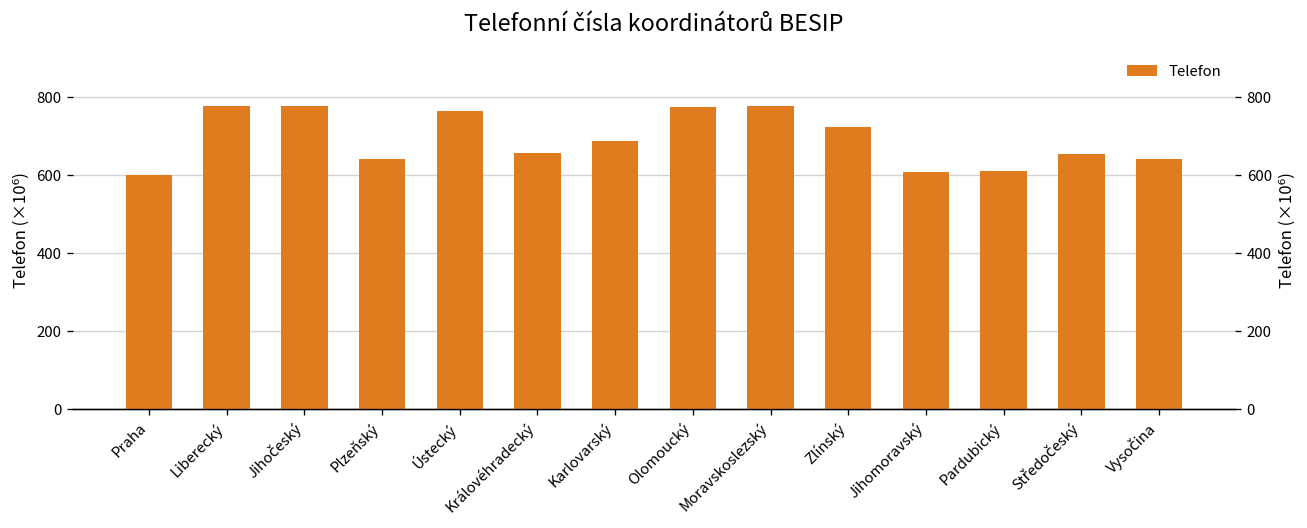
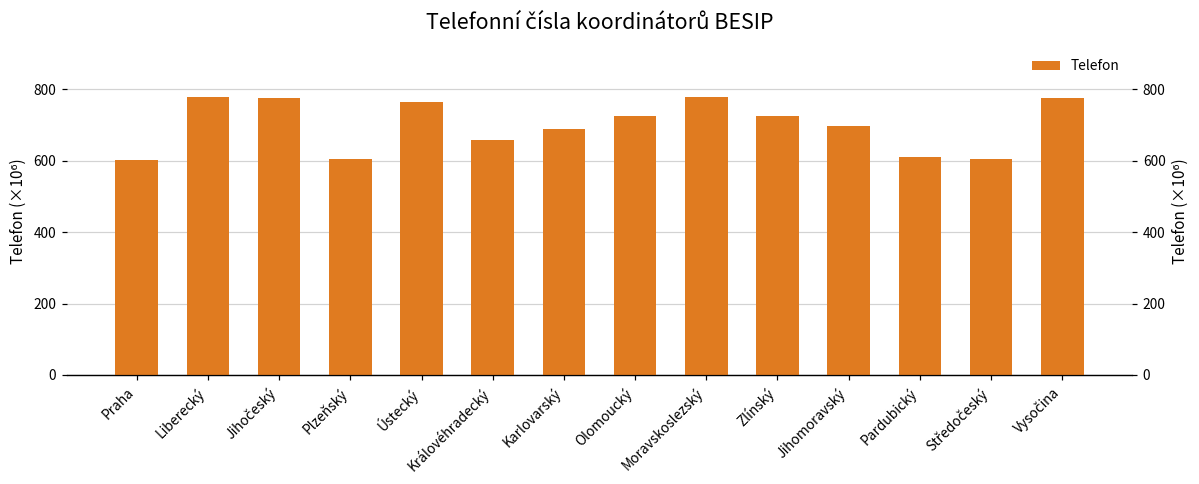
Plzeňský: 640 -> 600
Olomoucký: 770 -> 720
Jihomoravský: 610 -> 700
Středočeský: 650 -> 600
Vysočina: 640 -> 770
